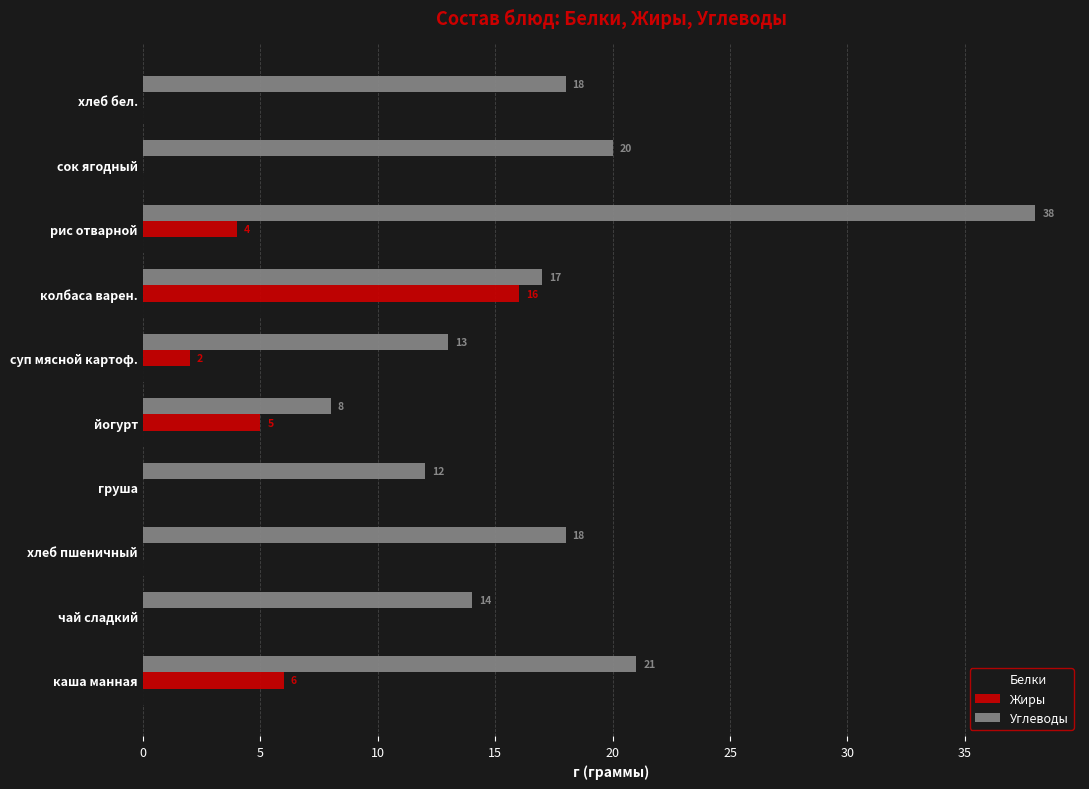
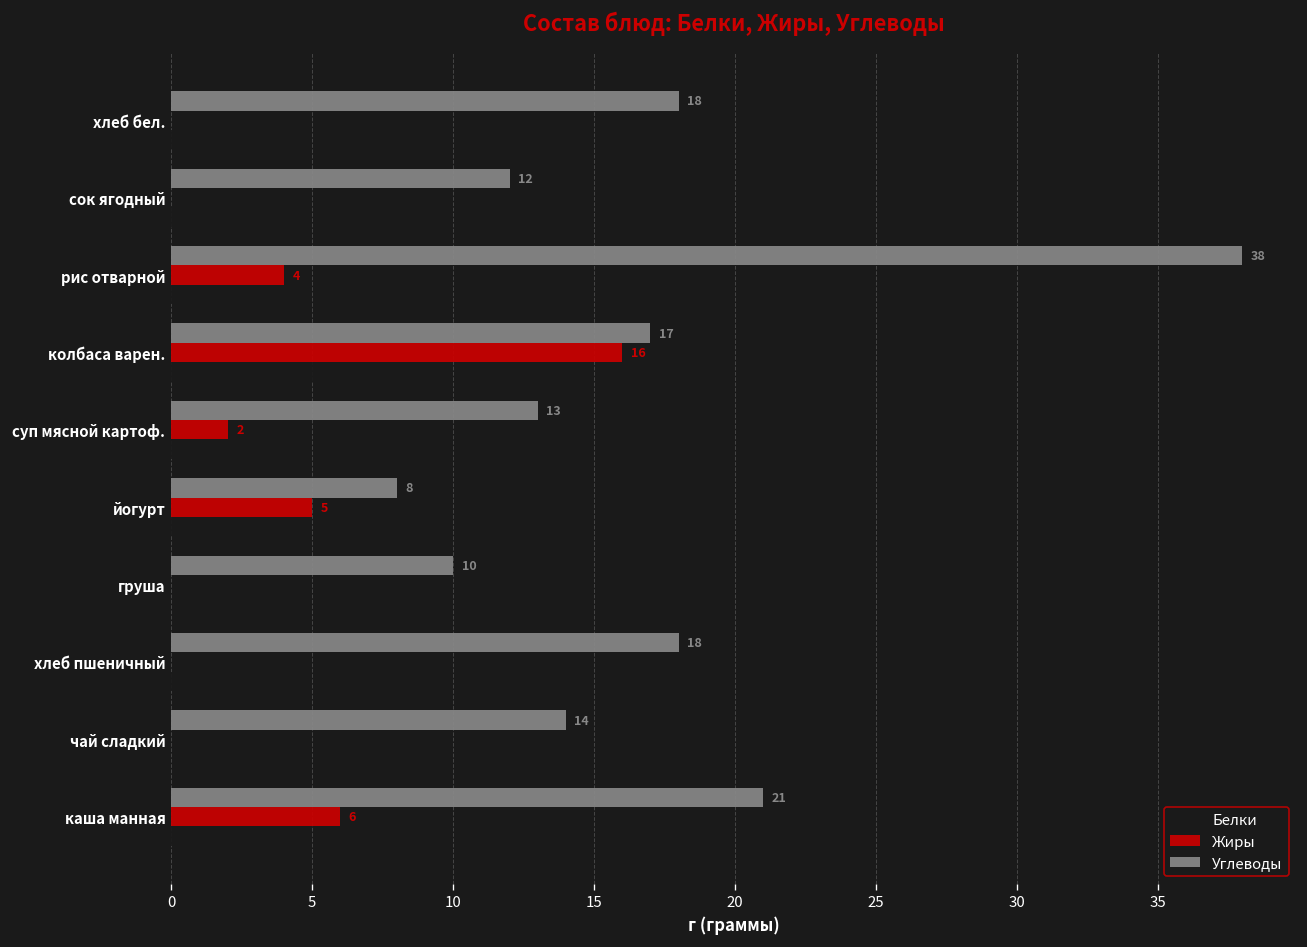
Углеводы, сок ягодный: 20 -> 12
Углеводы, груша: 12 -> 10
